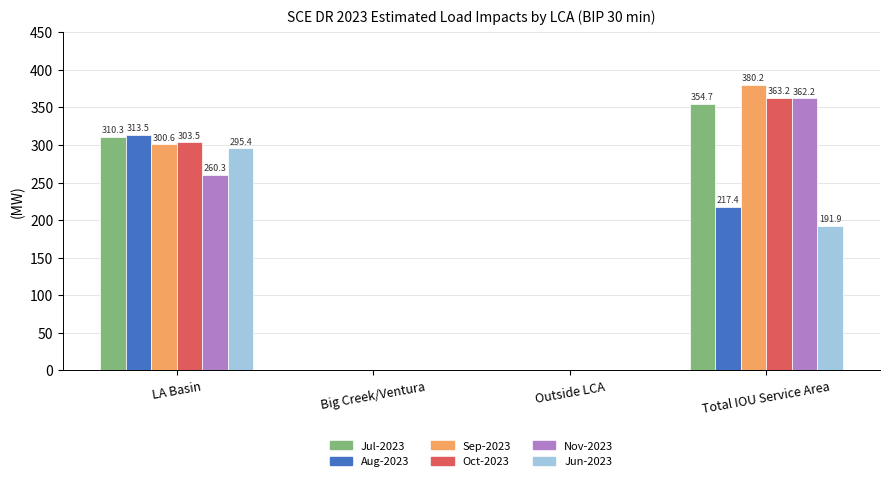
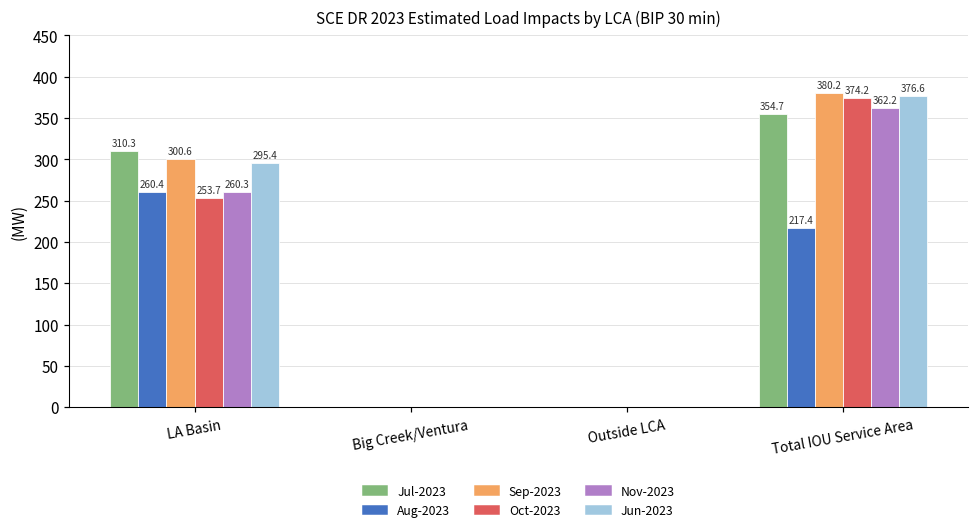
Aug-2023, LA Basin: 313.5 -> 260.4
Oct-2023, LA Basin: 303.5 -> 253.7
Oct-2023, Total IOU Service Area: 363.2 -> 374.2
Jun-2023, Total IOU Service Area: 191.9 -> 376.6
